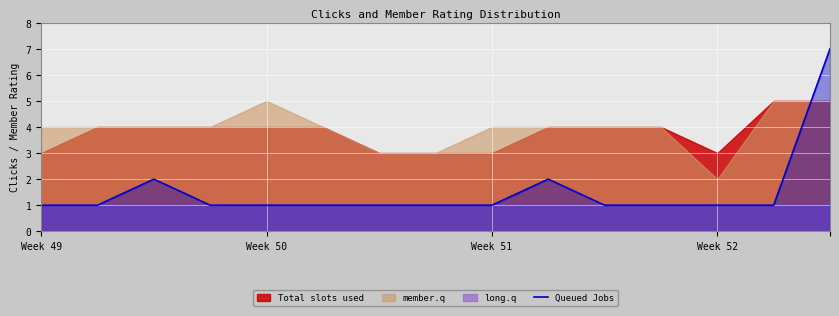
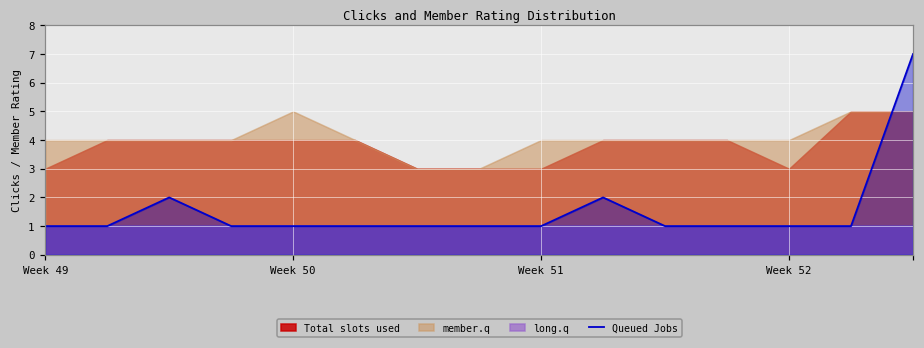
member.q, Week 52: 2 -> 4
